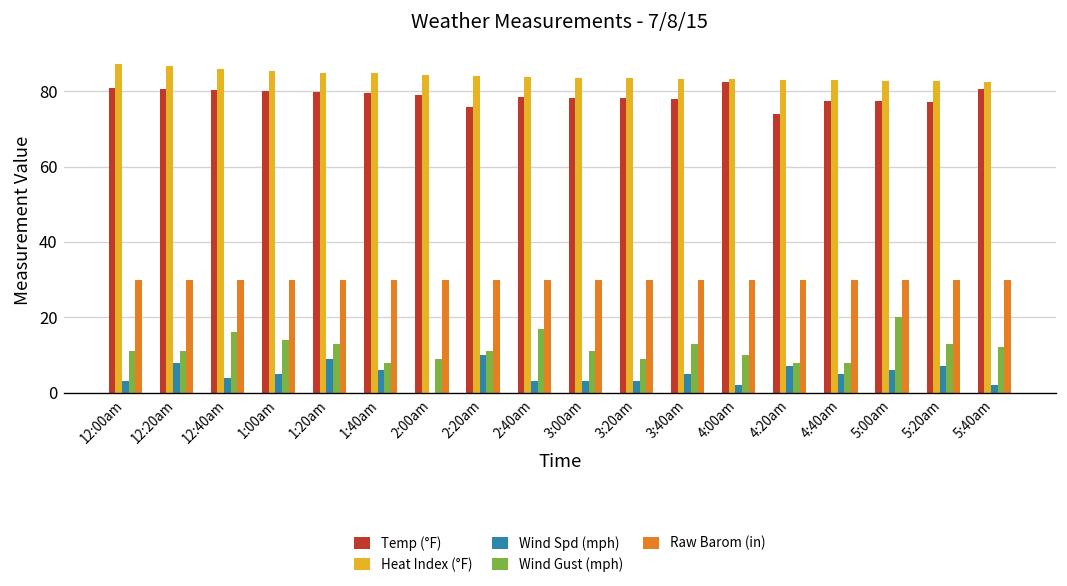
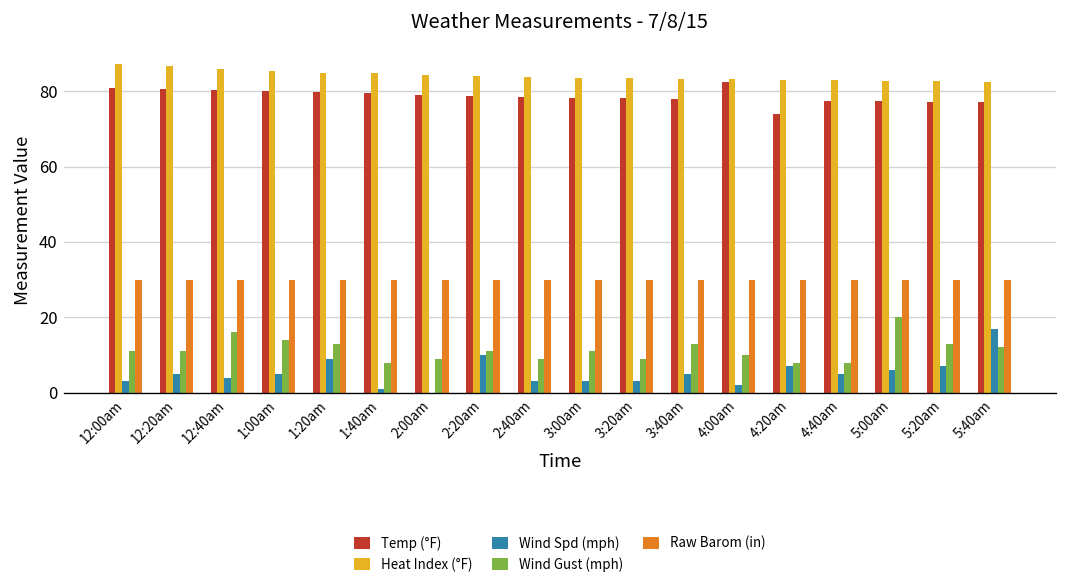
Wind Spd (mph), 12:20am: 8 -> 5
Wind Spd (mph), 1:40am: 6 -> 1
Temp (°F), 2:20am: 76 -> 79
Wind Gust (mph), 2:40am: 17 -> 9
Temp (°F), 5:40am: 81 -> 77
Wind Spd (mph), 5:40am: 2 -> 17
